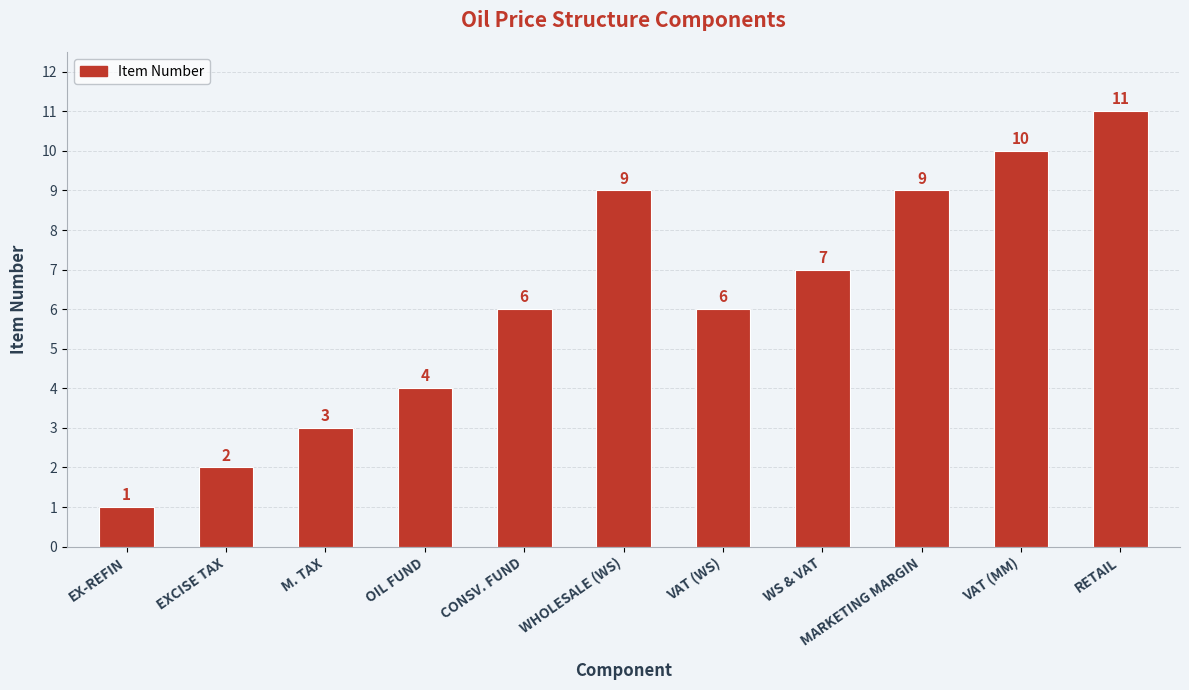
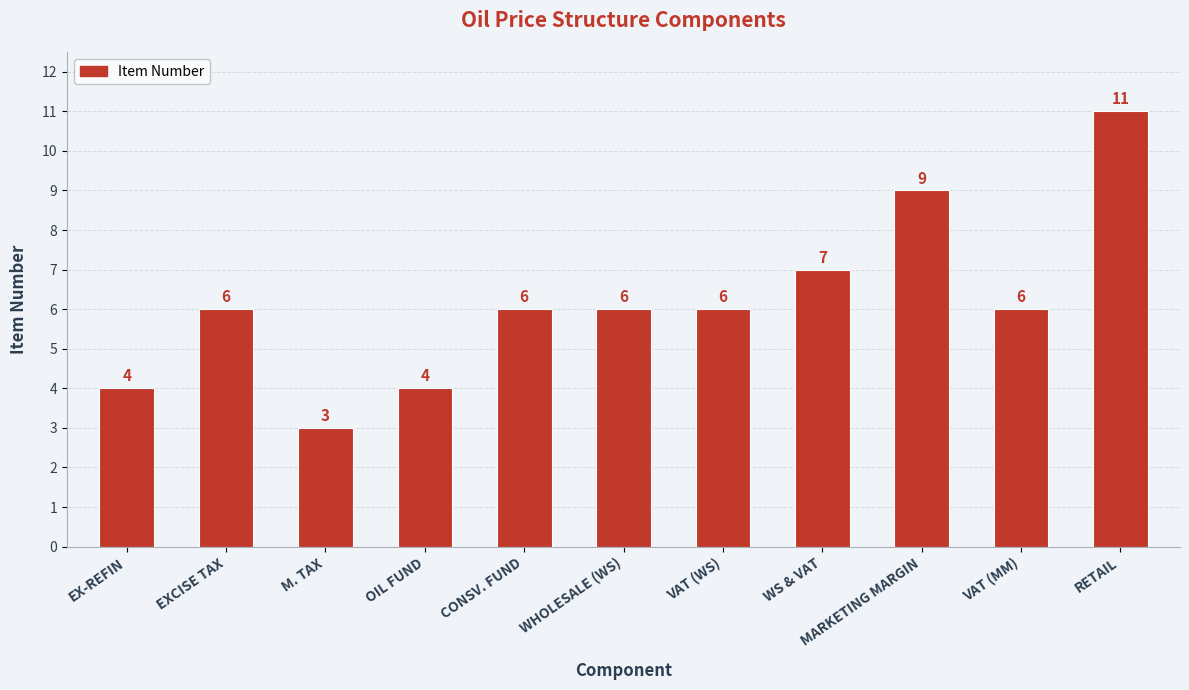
EX-REFIN: 1 -> 4
EXCISE TAX: 2 -> 6
WHOLESALE (WS): 9 -> 6
VAT (MM): 10 -> 6
